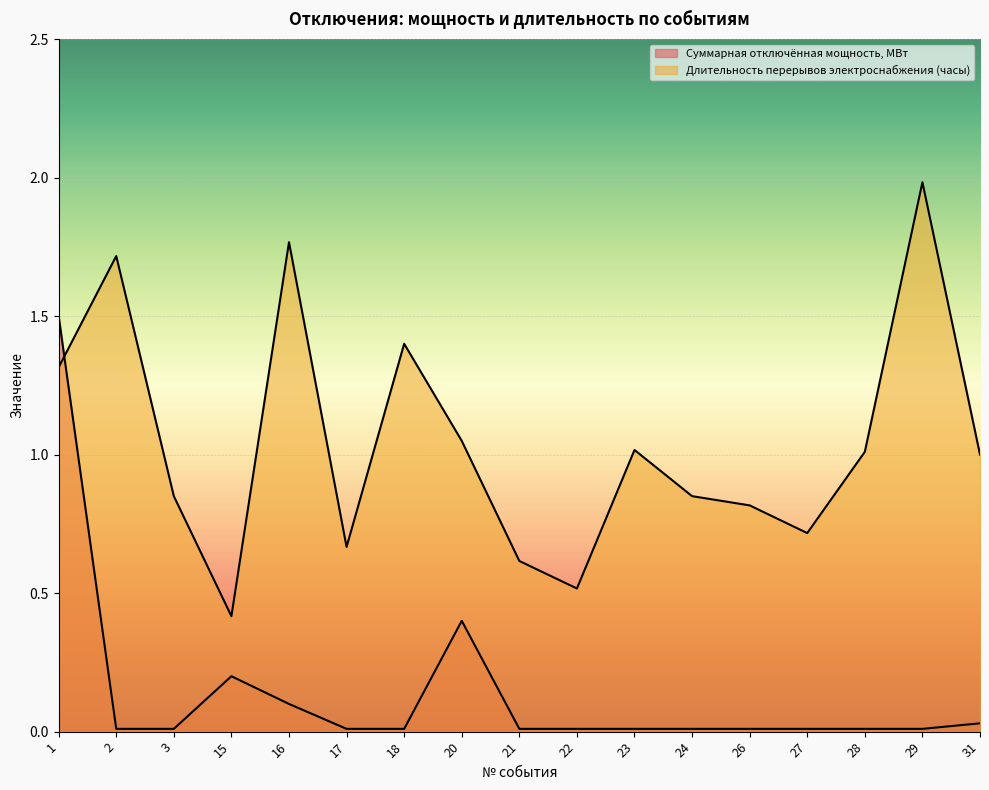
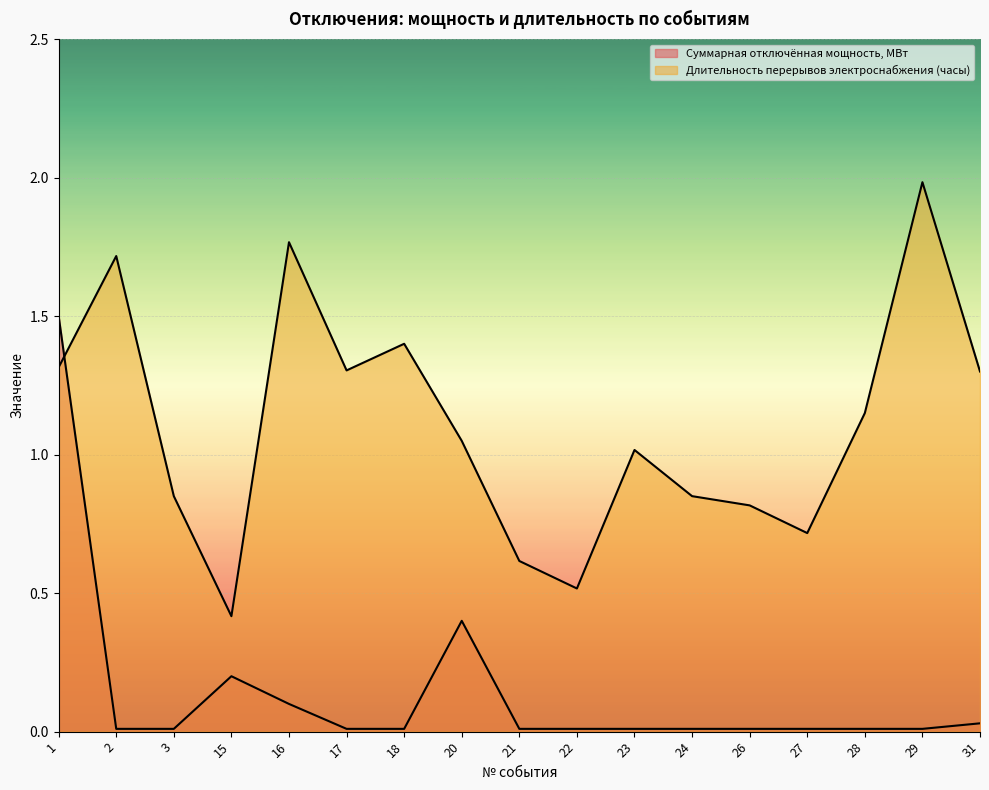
Длительность перерывов электроснабжения (часы), 17: 0.67 -> 1.30
Длительность перерывов электроснабжения (часы), 28: 1.01 -> 1.15
Длительность перерывов электроснабжения (часы), 31: 1.0 -> 1.3
